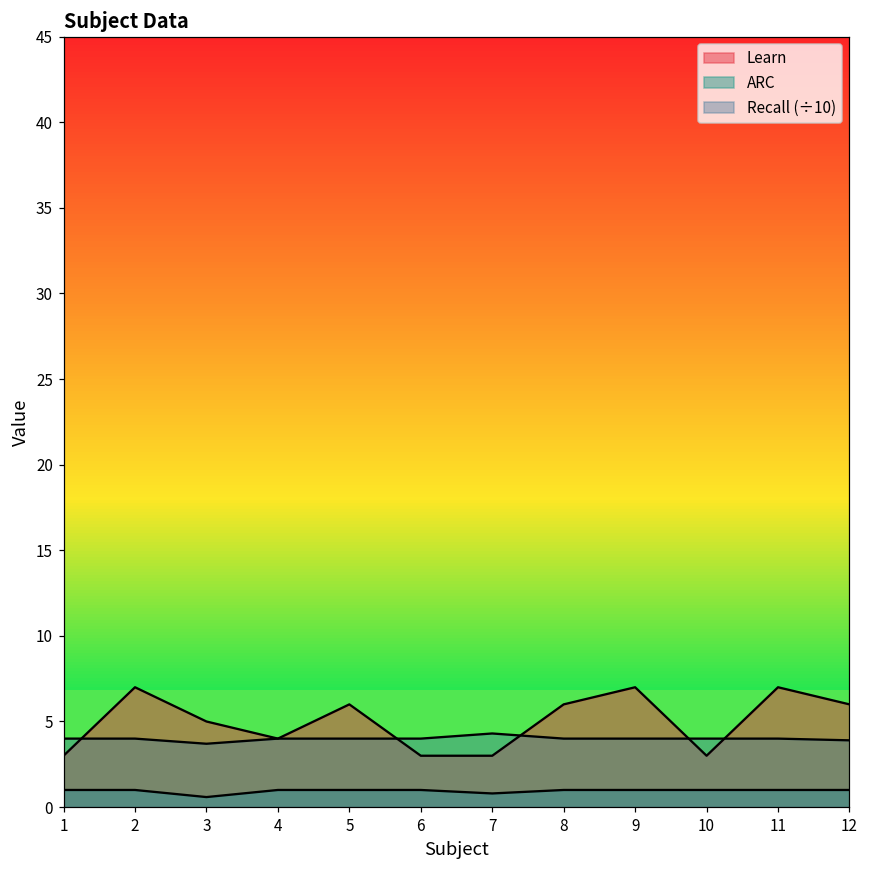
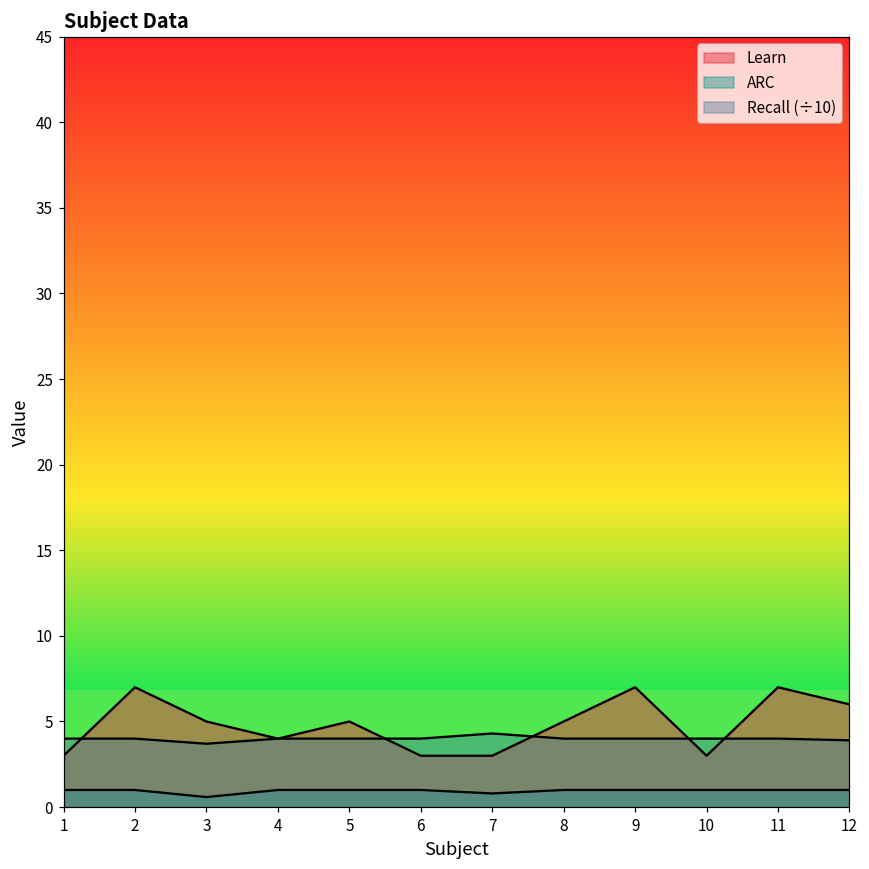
Learn, 5: 6 -> 5
Learn, 8: 6 -> 5
